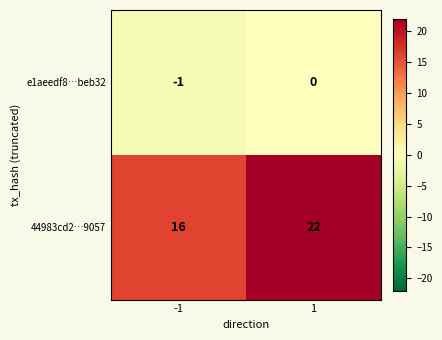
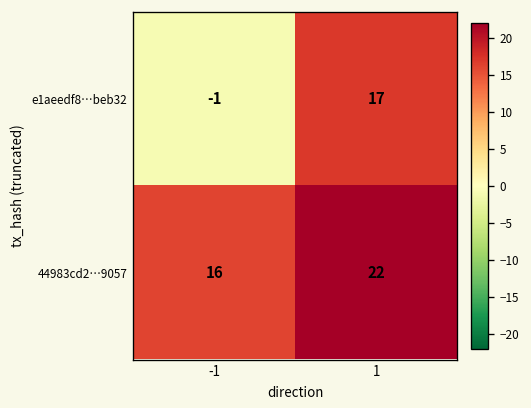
e1aeedf8…beb32, 1: 0 -> 17
